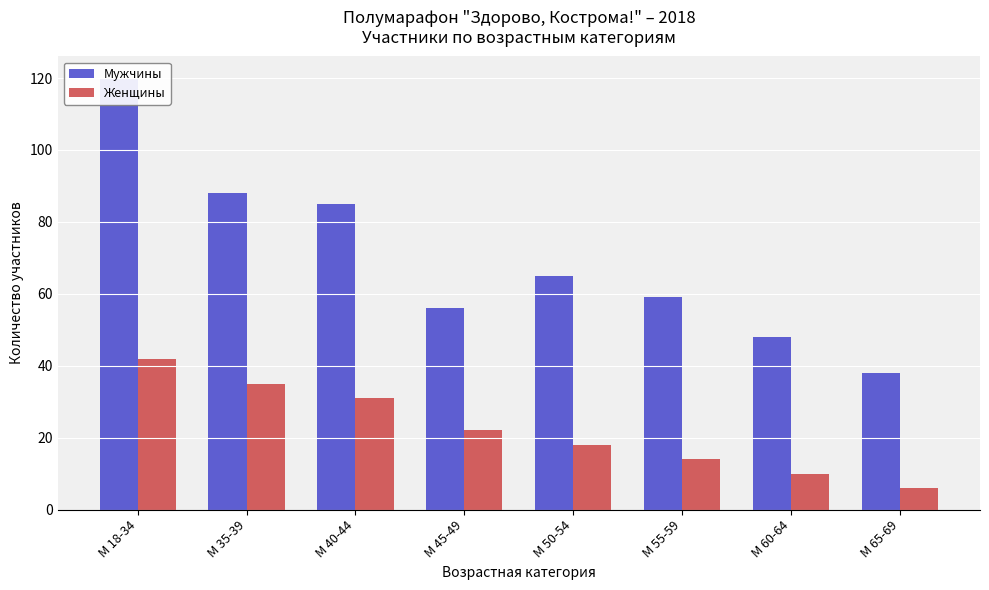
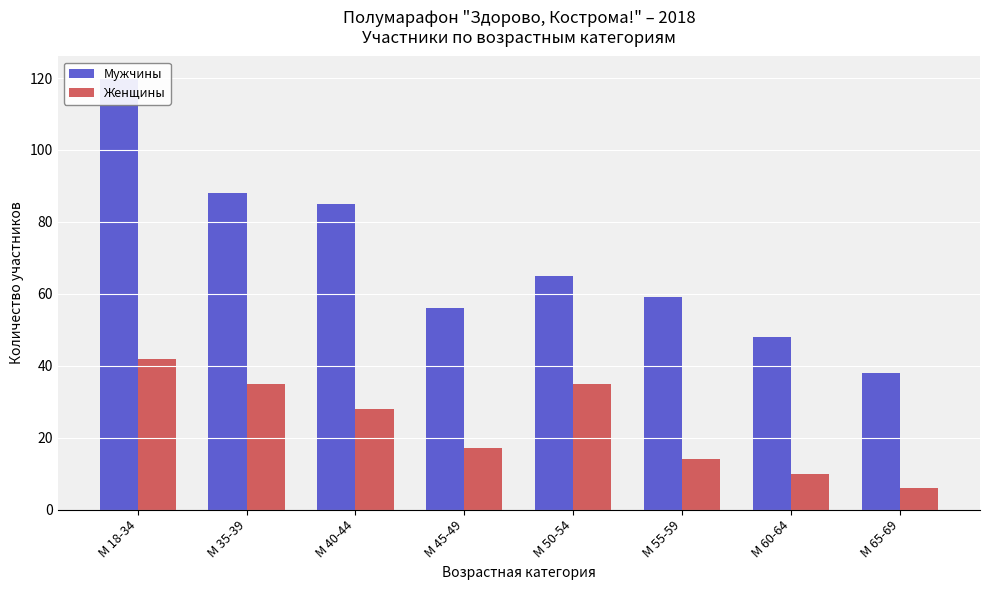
Женщины, М 40-44: 31 -> 28
Женщины, М 45-49: 22 -> 17
Женщины, М 50-54: 18 -> 35
